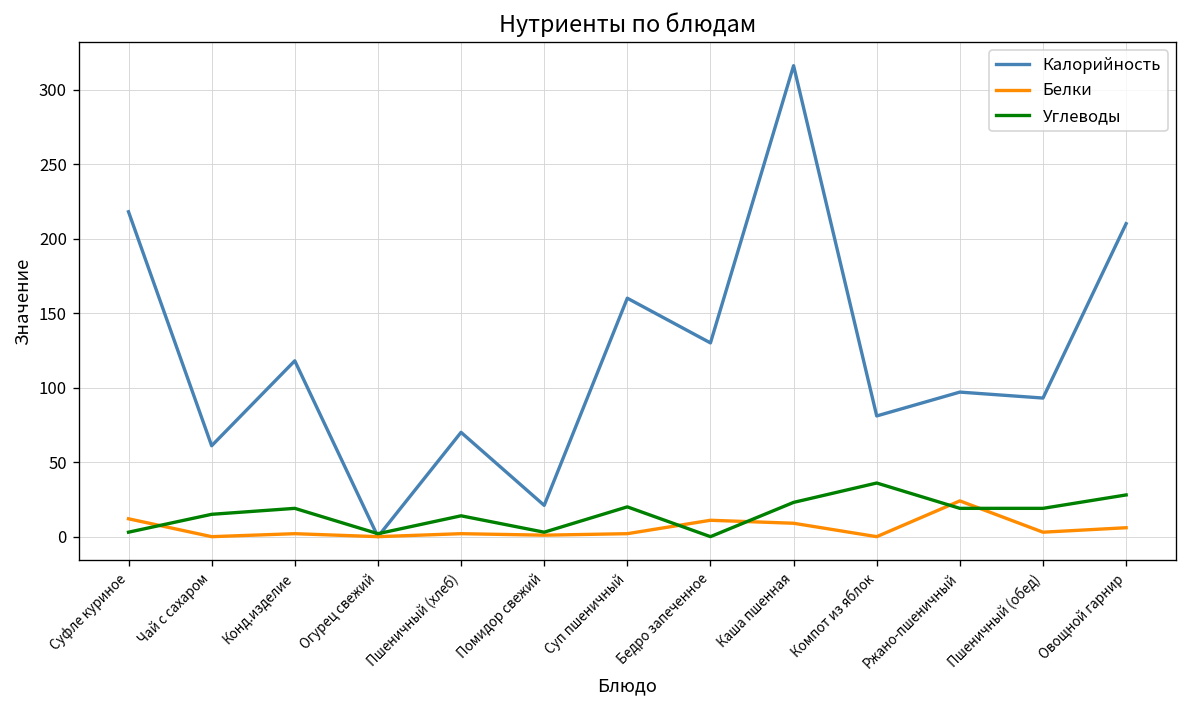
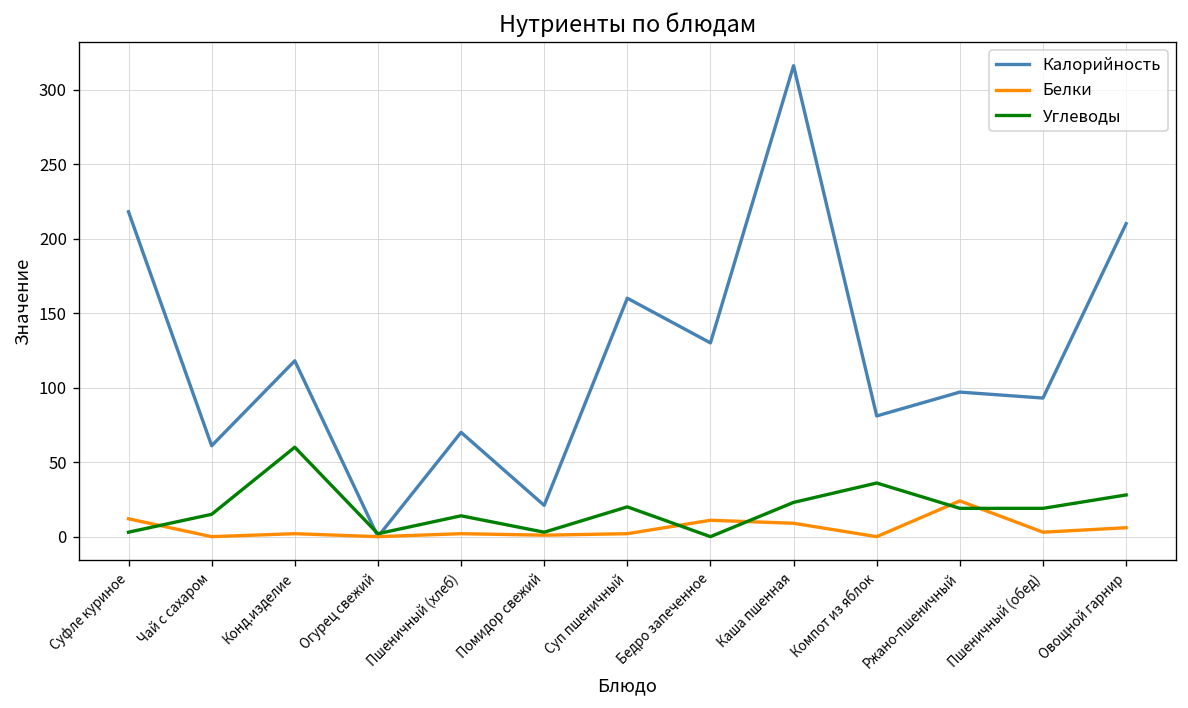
Углеводы, Конд.изделие: 19 -> 60
